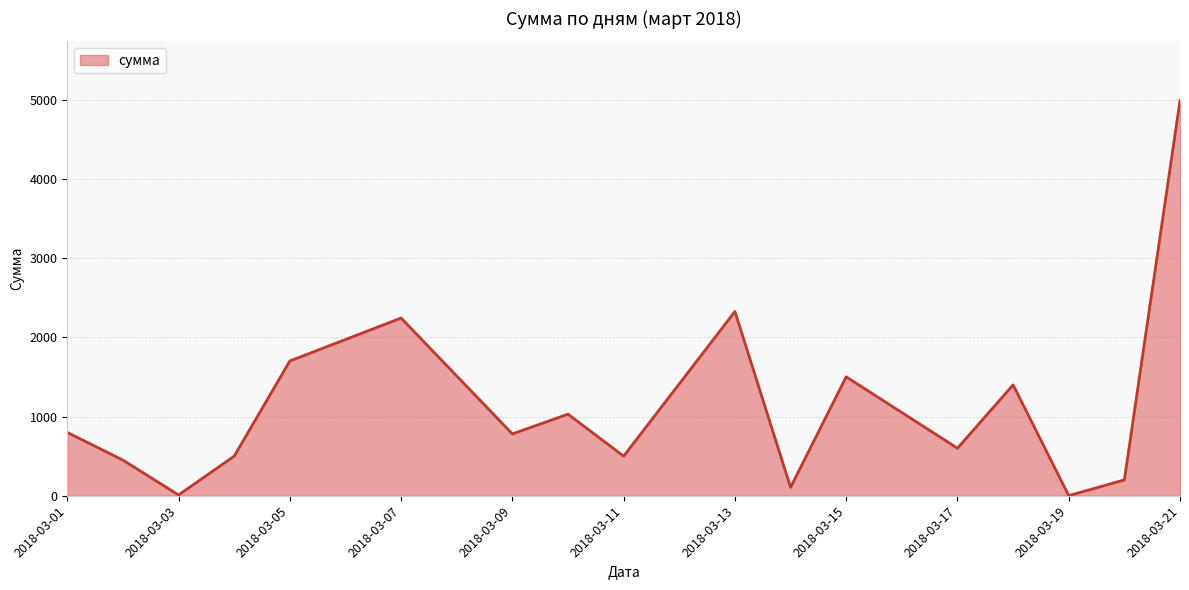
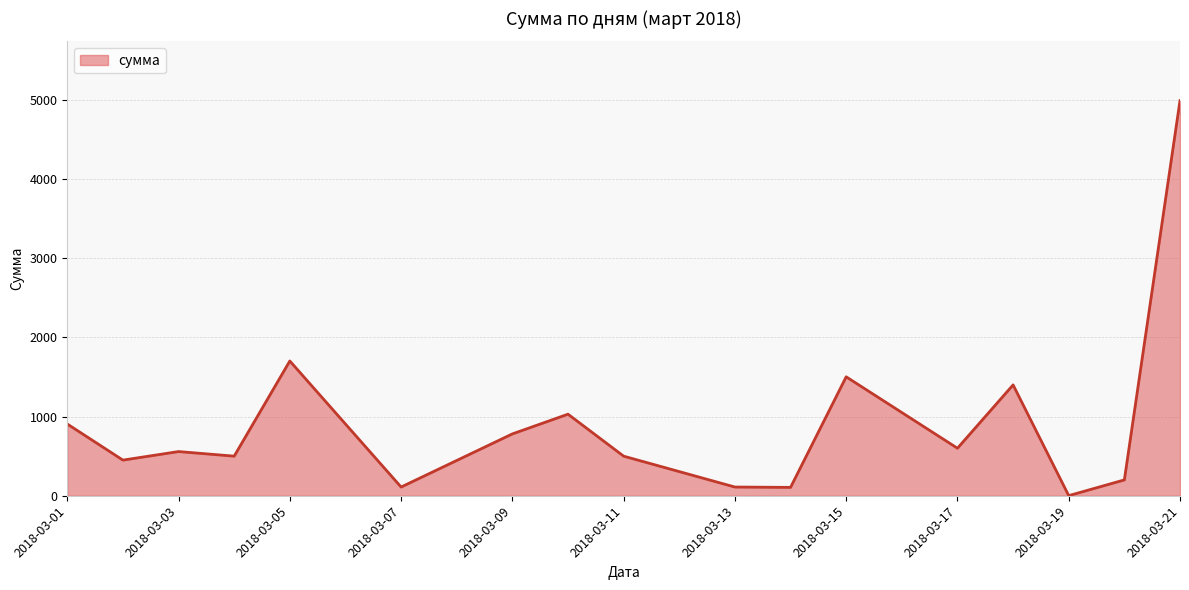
2018-03-01: 800 -> 900
2018-03-03: 0 -> 600
2018-03-07: 2200 -> 100
2018-03-13: 2300 -> 100
